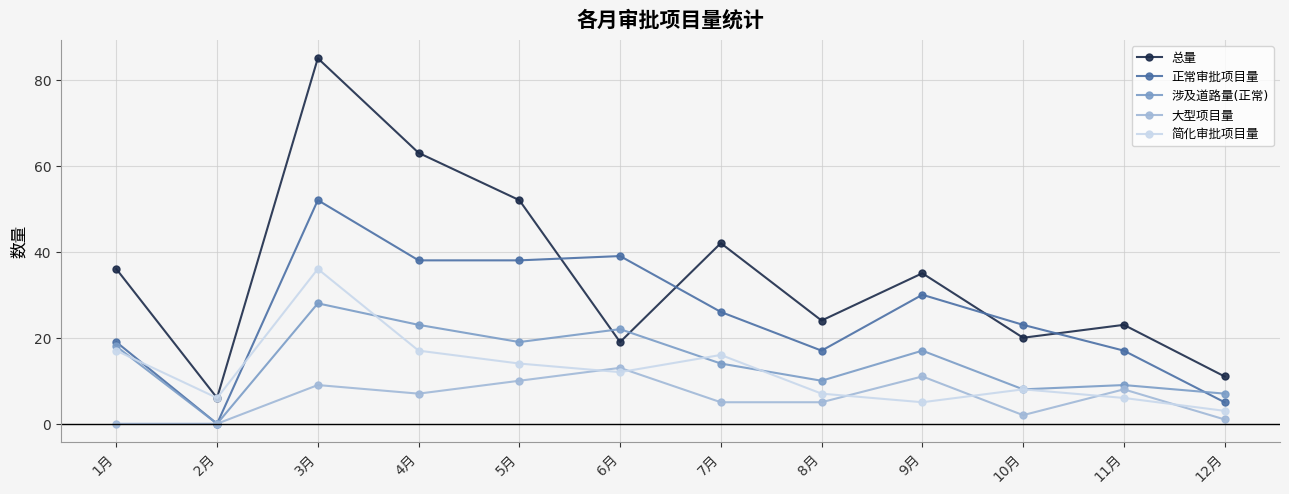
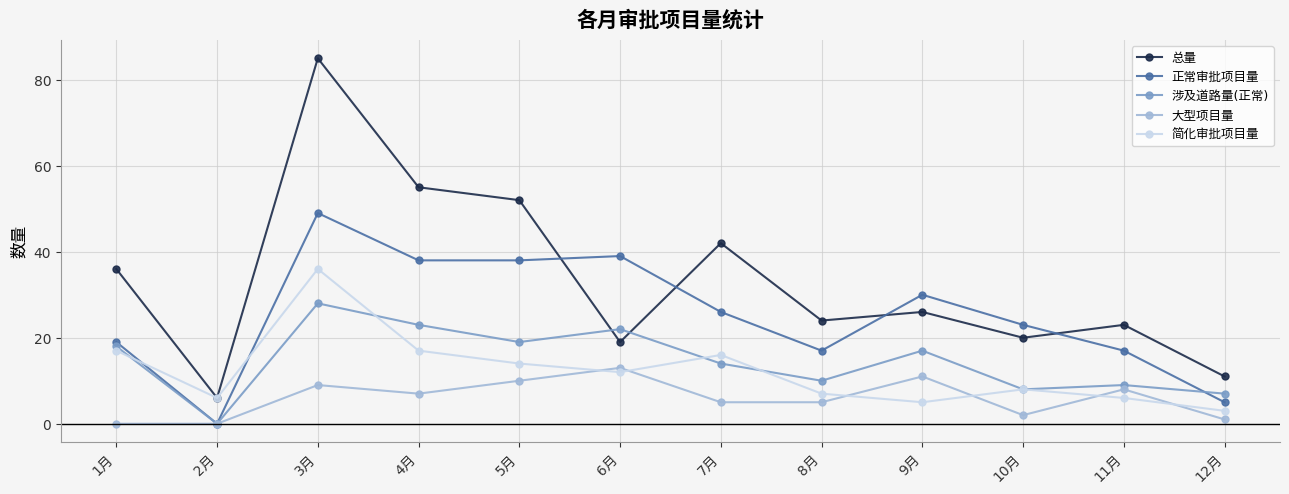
正常审批项目量, 3月: 52 -> 49
总量, 4月: 63 -> 55
总量, 9月: 35 -> 26
